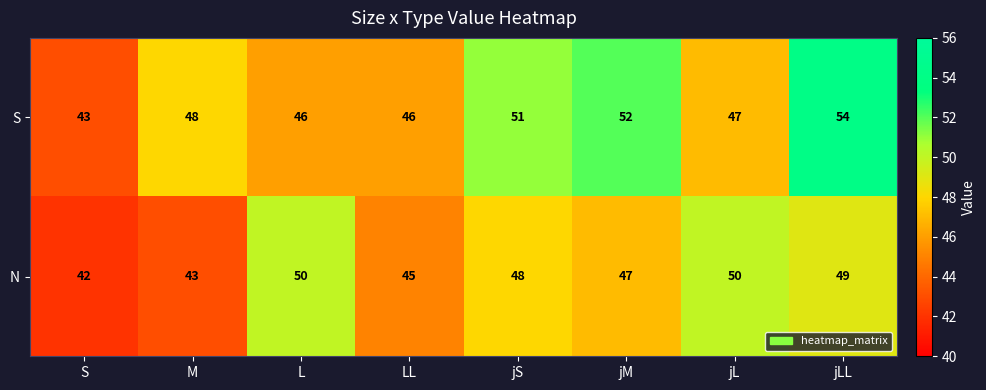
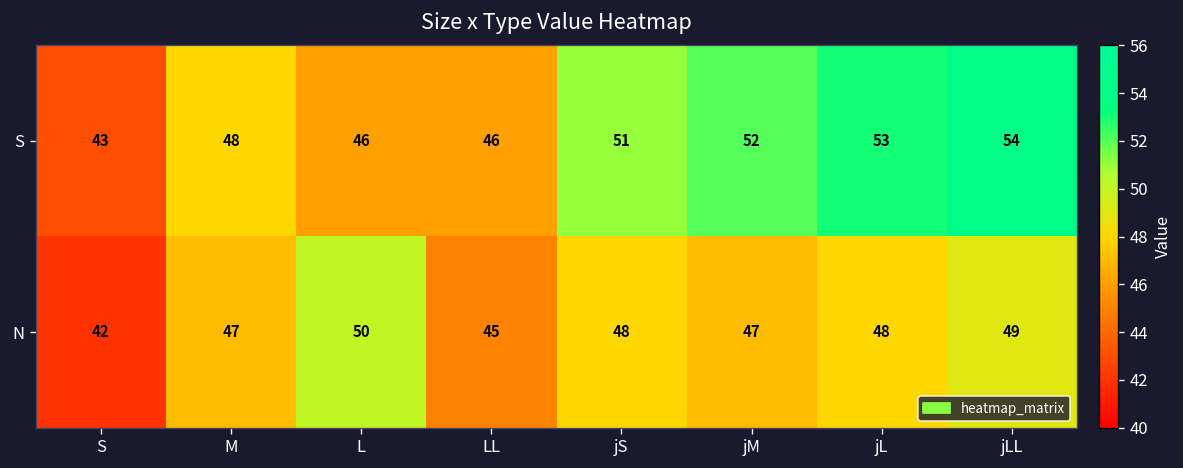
S, jL: 47 -> 53
N, M: 43 -> 47
N, jL: 50 -> 48
